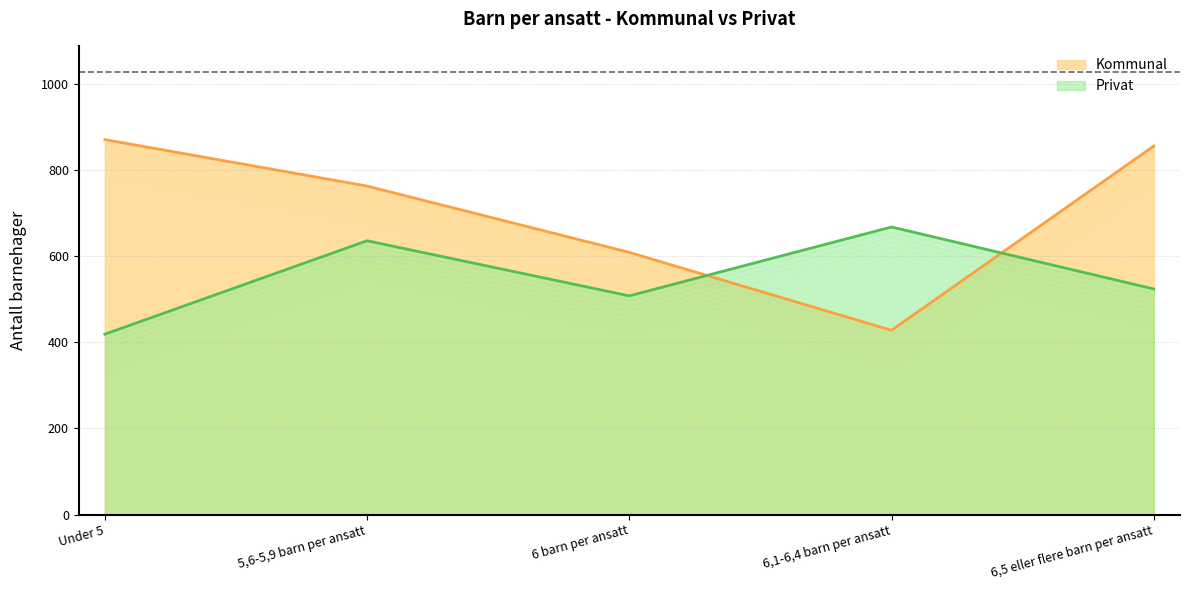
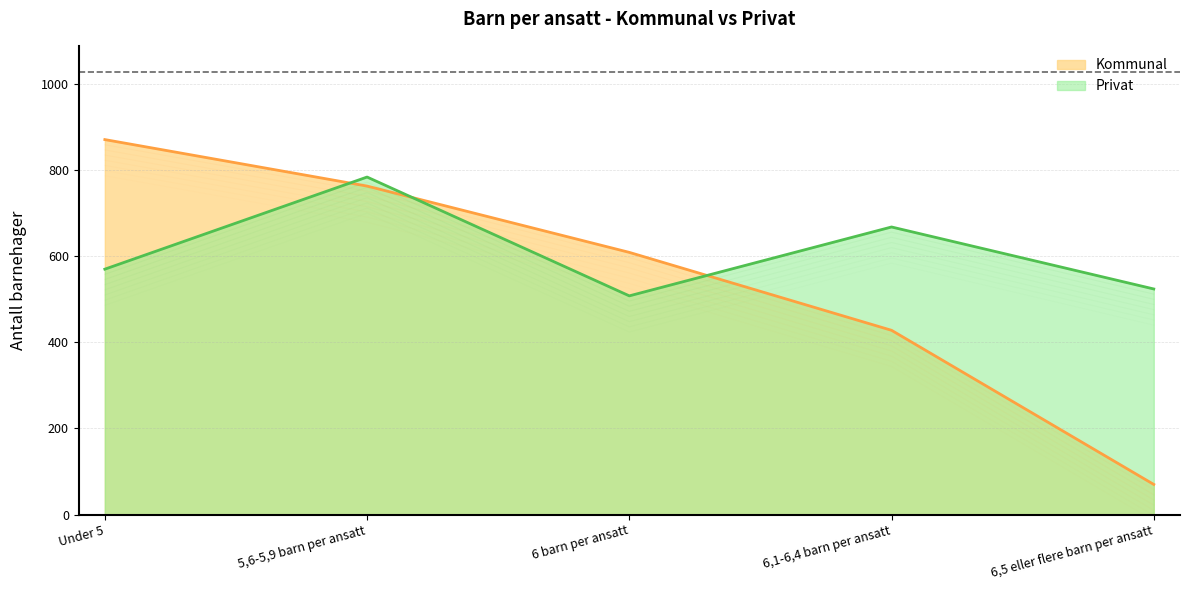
Privat, Under 5: 420 -> 570
Privat, 5,6-5,9 barn per ansatt: 640 -> 780
Kommunal, 6,5 eller flere barn per ansatt: 860 -> 70
